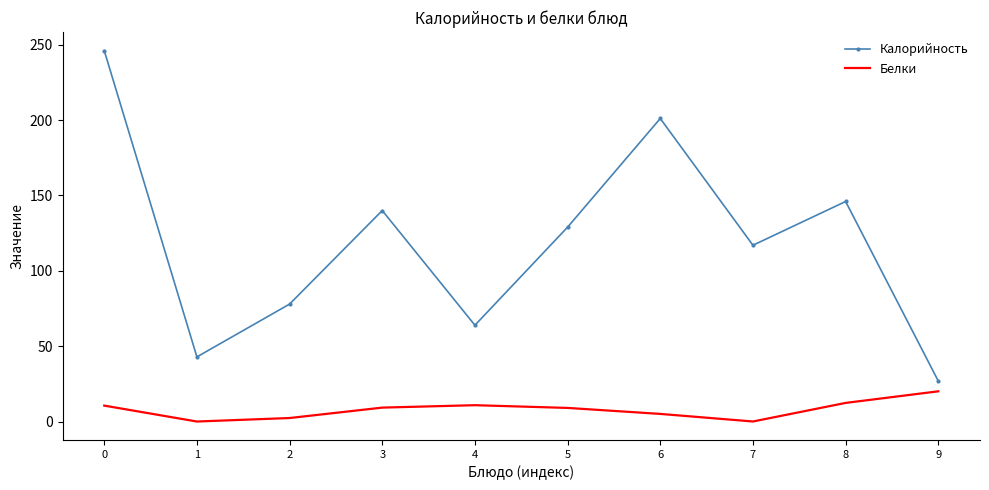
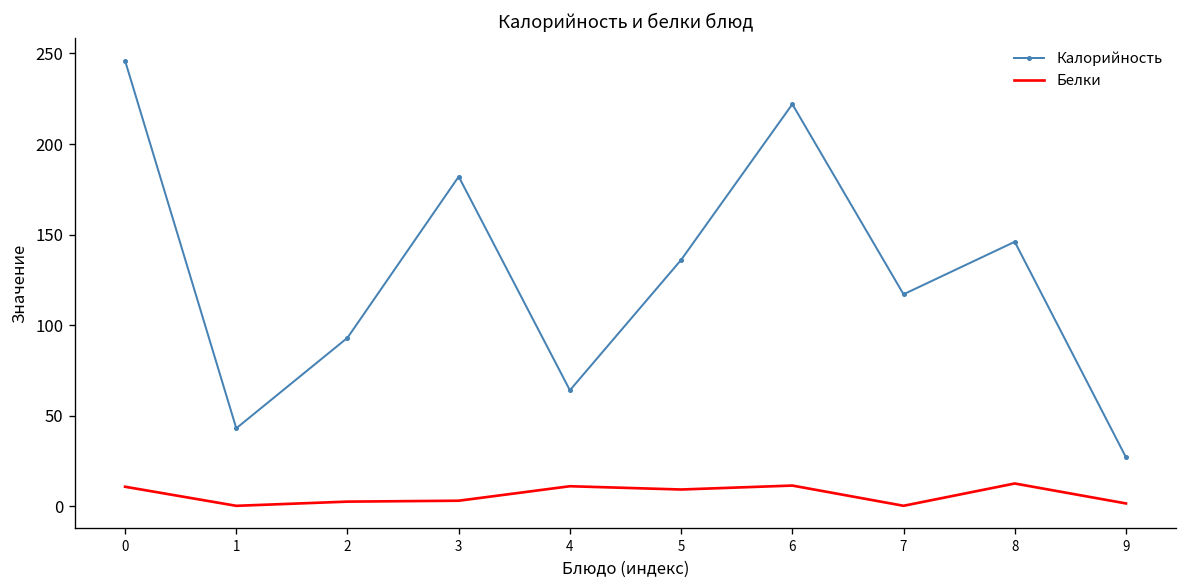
Калорийность, 2: 78 -> 93
Калорийность, 3: 140 -> 182
Белки, 3: 9 -> 3
Калорийность, 5: 129 -> 136
Калорийность, 6: 201 -> 222
Белки, 6: 5 -> 11
Белки, 9: 20 -> 2
